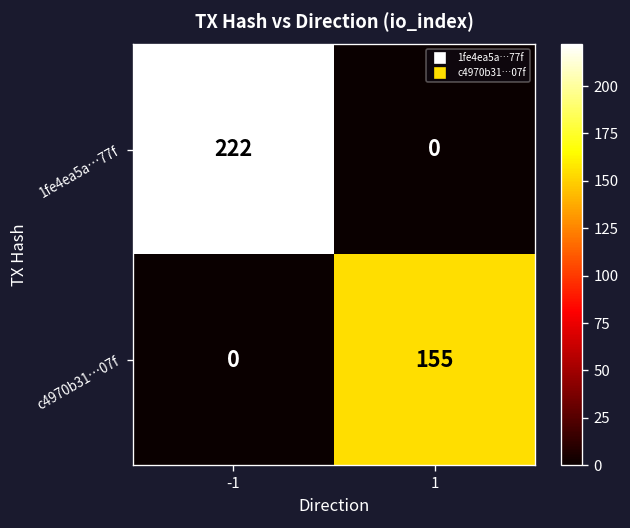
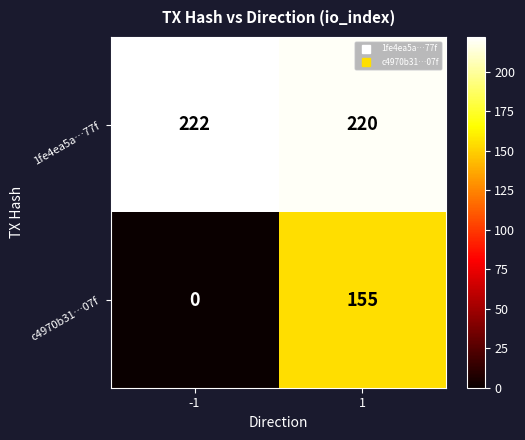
1fe4ea5a…77f, 1: 0 -> 220
